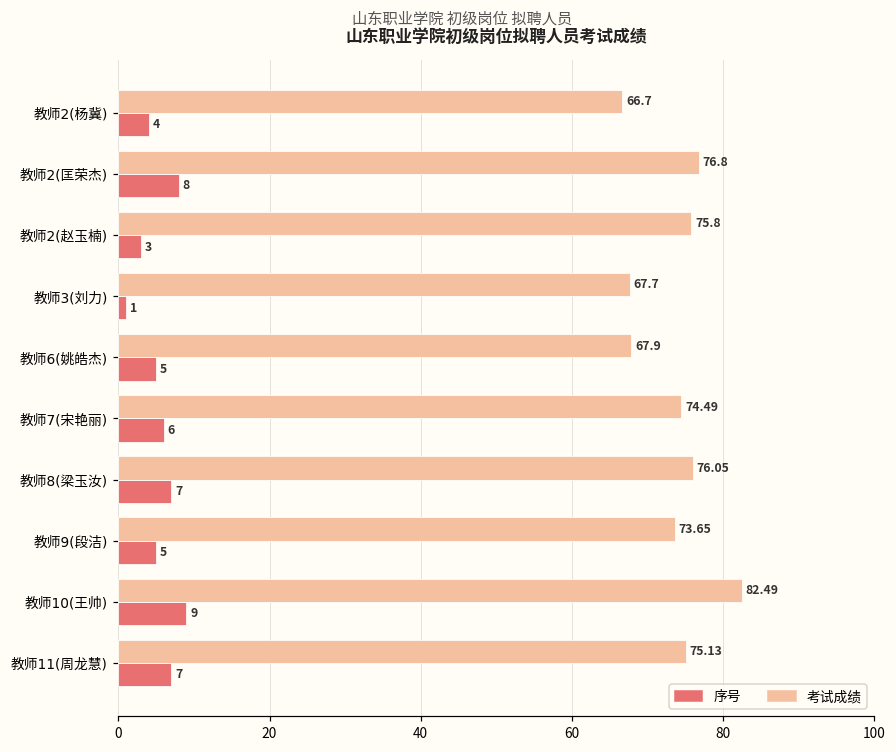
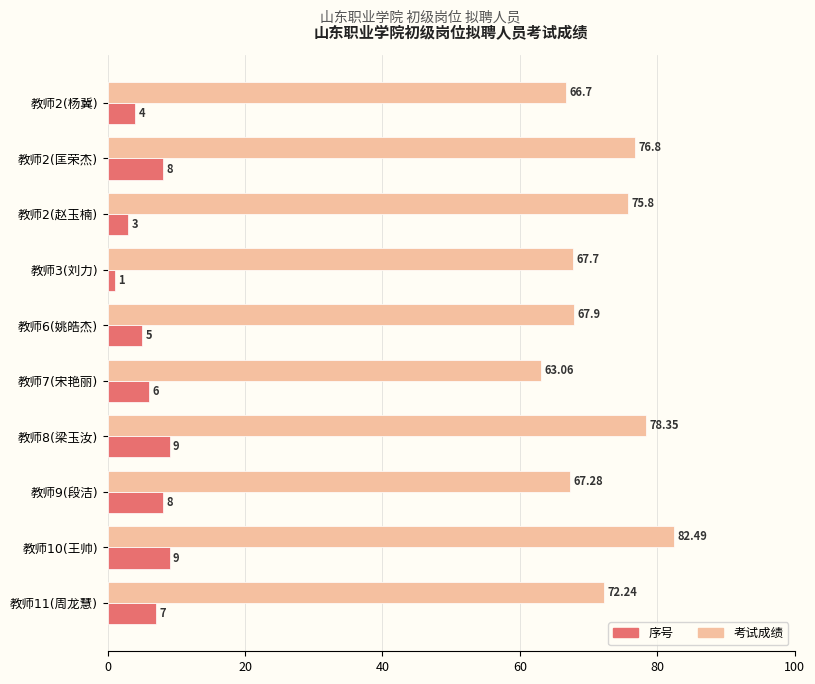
考试成绩, 教师7(宋艳丽): 74.49 -> 63.06
考试成绩, 教师8(梁玉汝): 76.05 -> 78.35
序号, 教师8(梁玉汝): 7 -> 9
考试成绩, 教师9(段洁): 73.65 -> 67.28
序号, 教师9(段洁): 5 -> 8
考试成绩, 教师11(周龙慧): 75.13 -> 72.24
